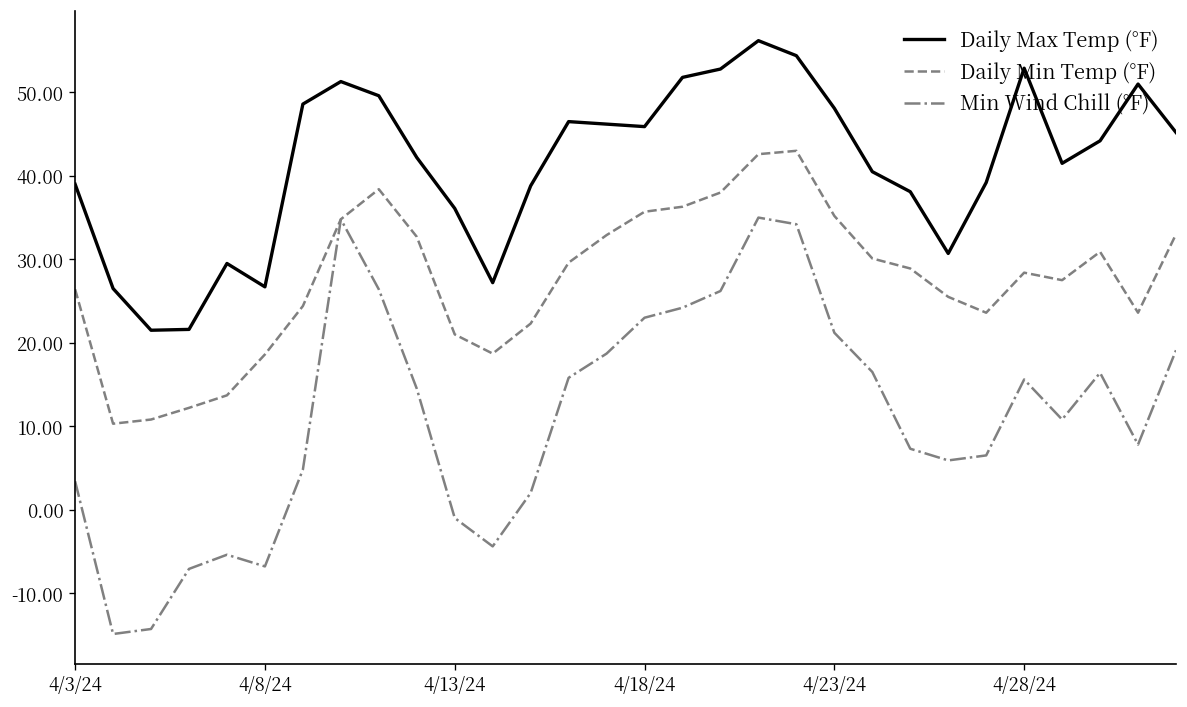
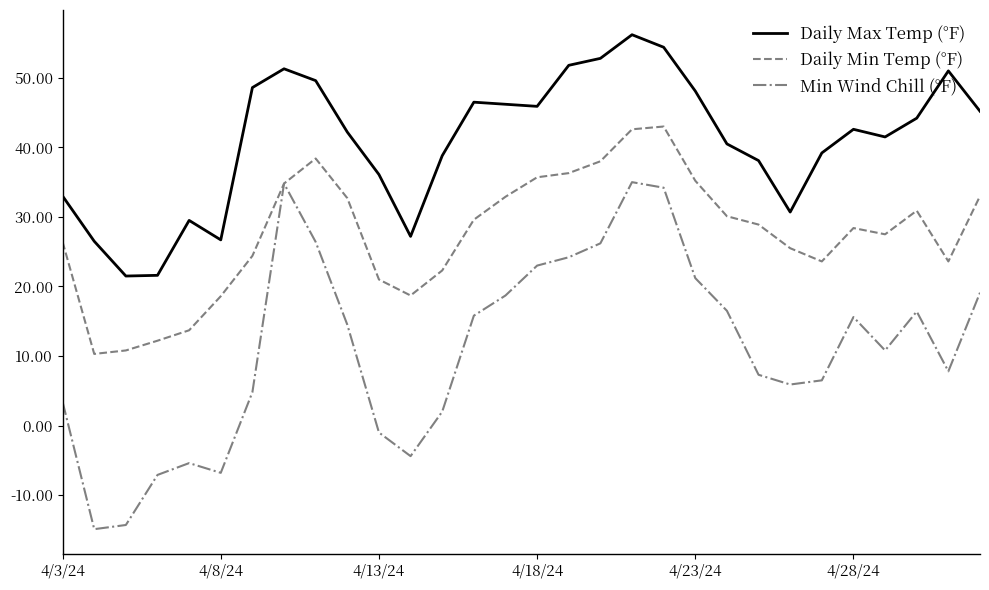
Daily Max Temp (°F), 4/3/24: 39 -> 33
Daily Max Temp (°F), 4/28/24: 53 -> 43
